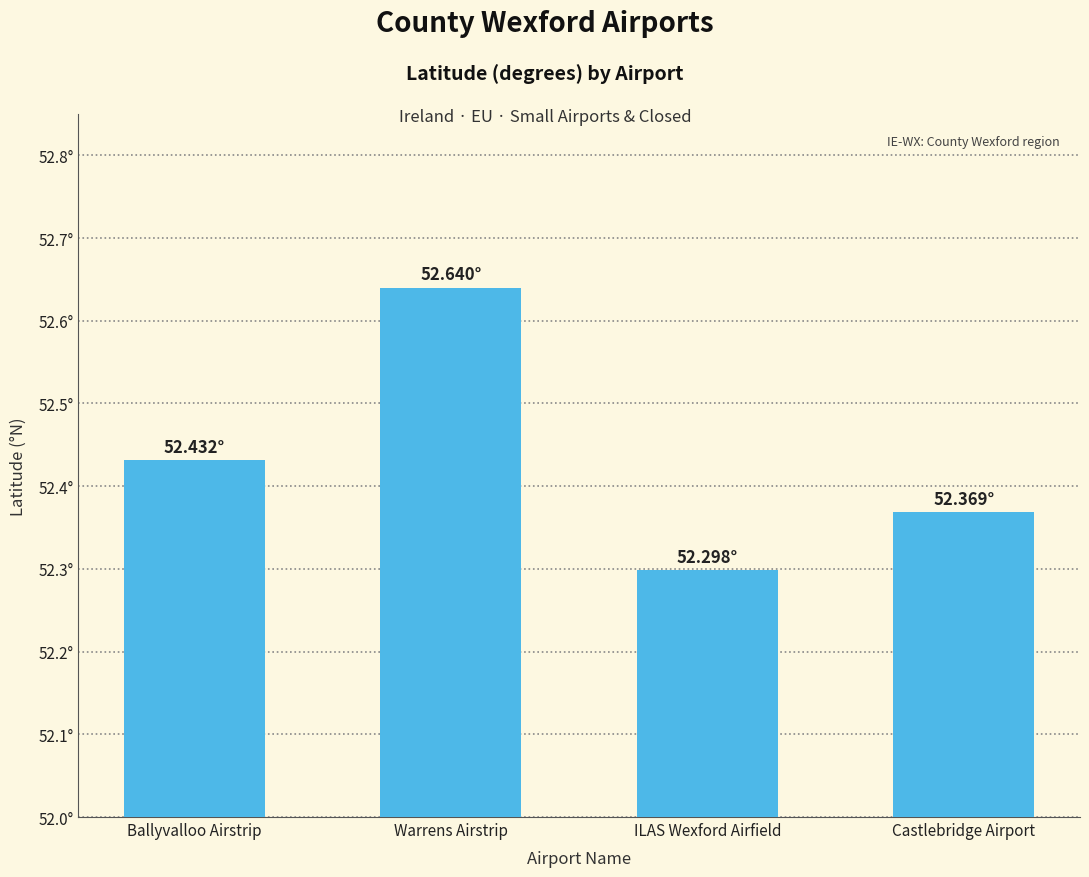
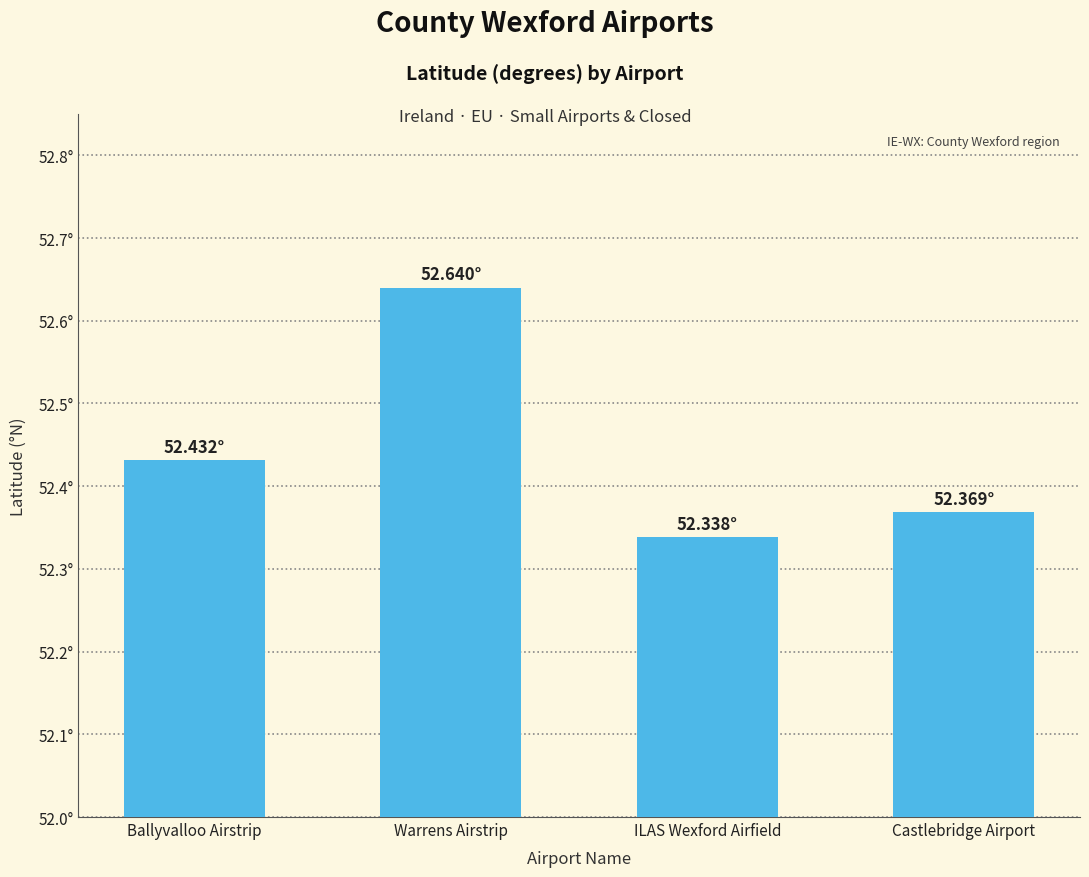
ILAS Wexford Airfield: 52.298° -> 52.338°
